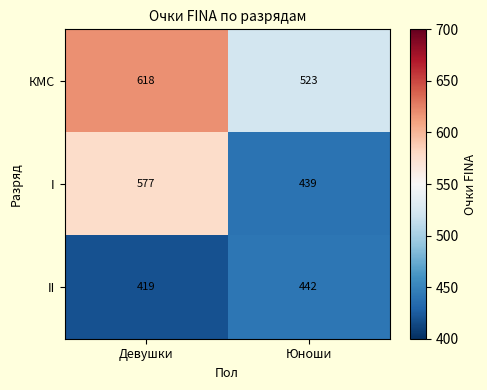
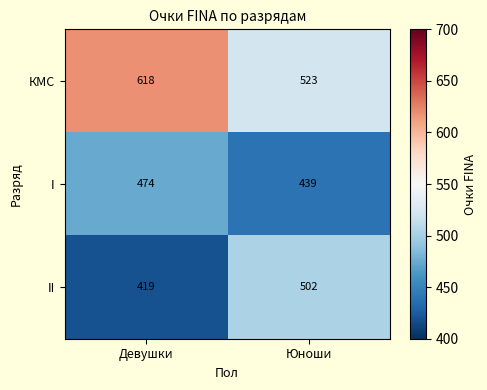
I, Девушки: 577 -> 474
II, Юноши: 442 -> 502
